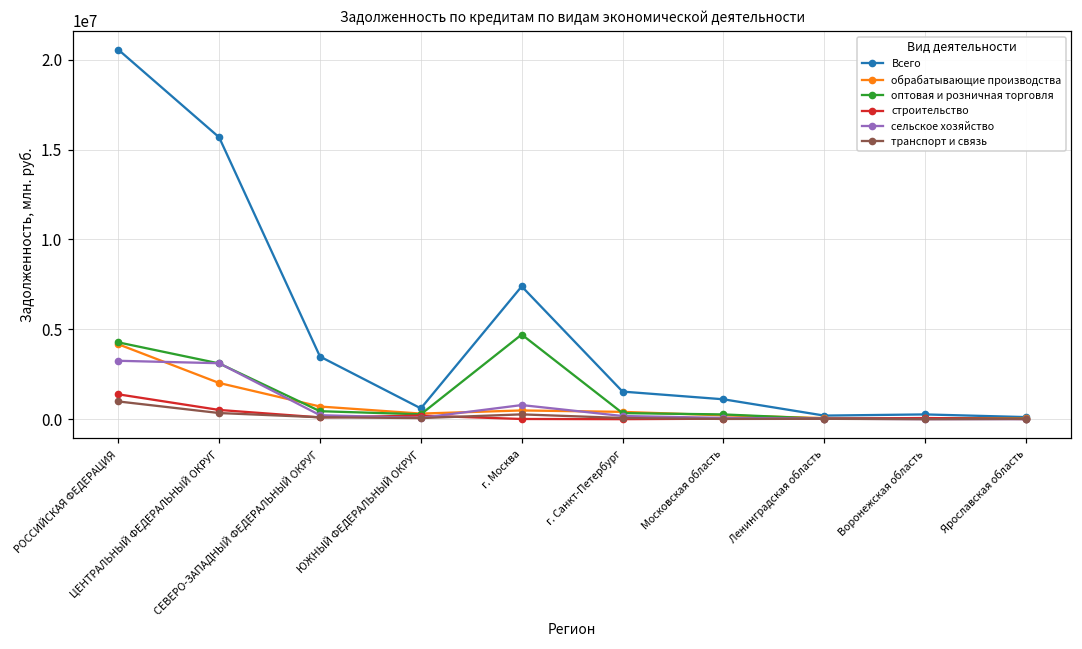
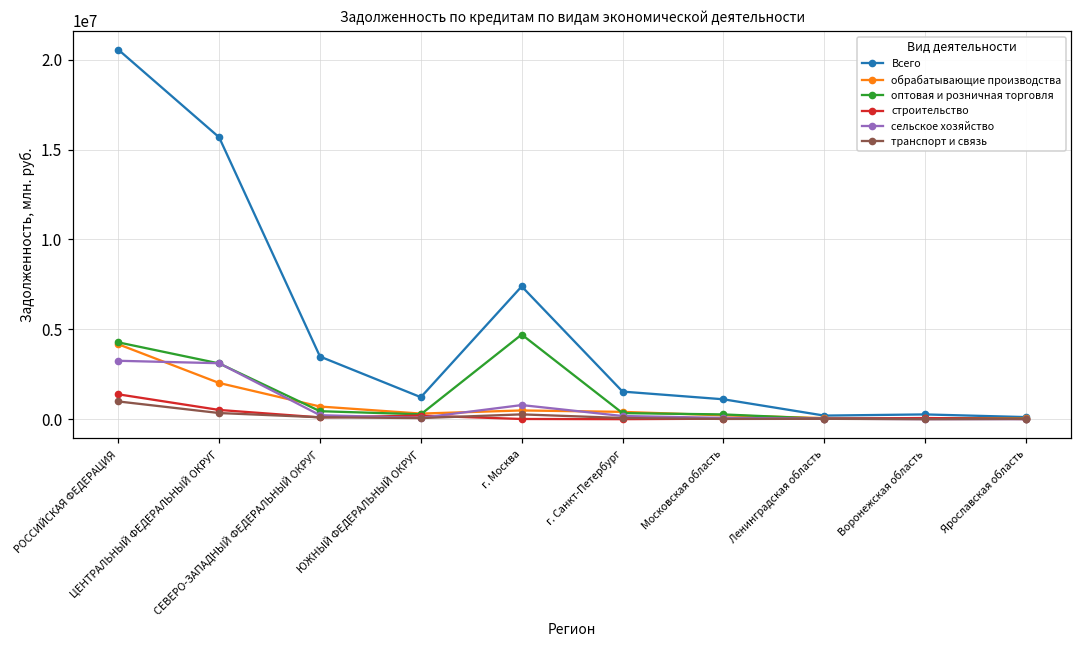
Всего, ЮЖНЫЙ ФЕДЕРАЛЬНЫЙ ОКРУГ: 600000 -> 1200000
